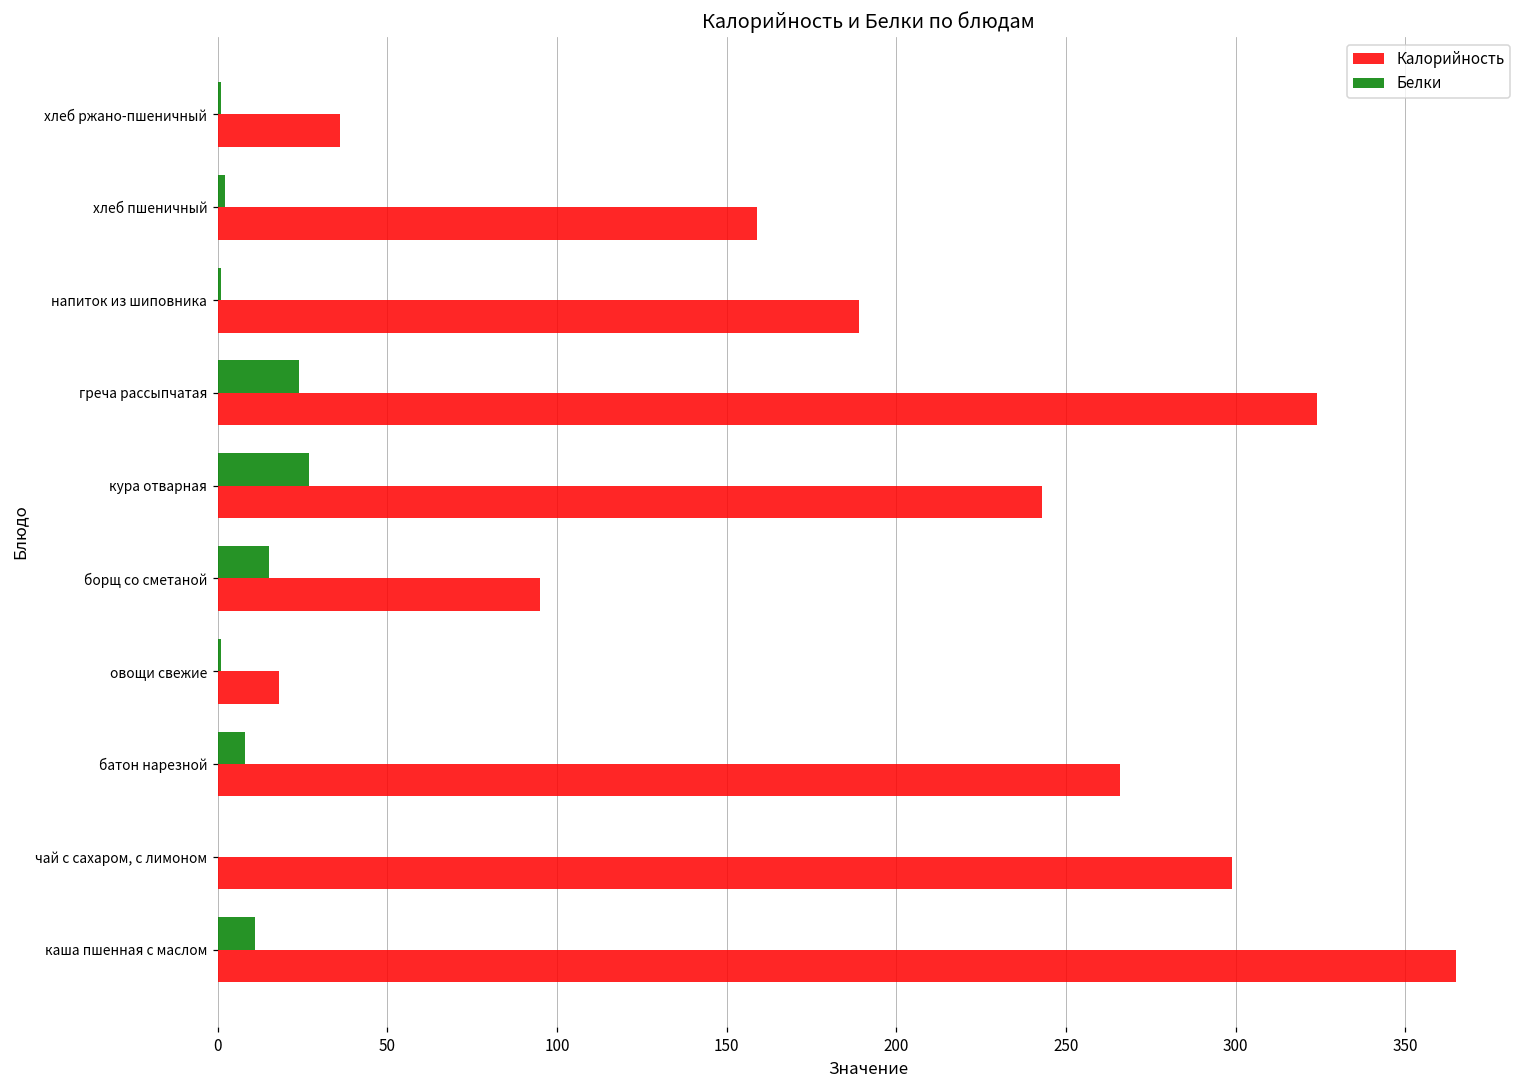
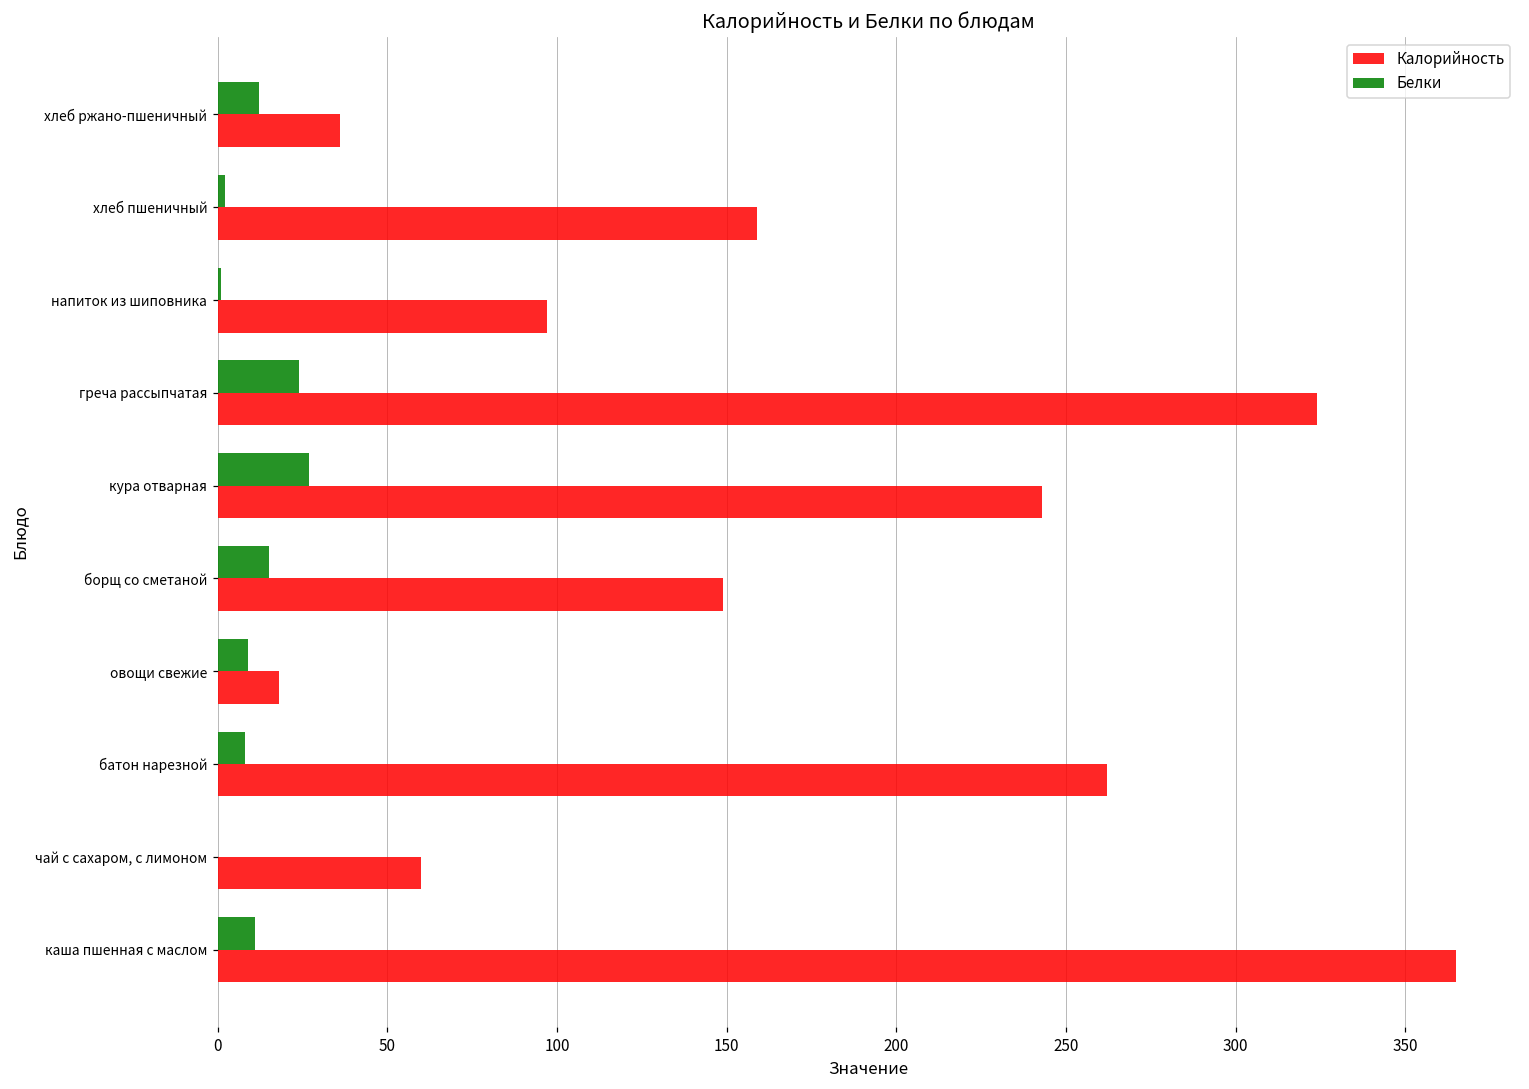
Белки, хлеб ржано-пшеничный: 1 -> 12
Калорийность, напиток из шиповника: 189 -> 97
Калорийность, борщ со сметаной: 95 -> 149
Белки, овощи свежие: 1 -> 9
Калорийность, батон нарезной: 266 -> 262
Калорийность, чай с сахаром, с лимоном: 299 -> 60
